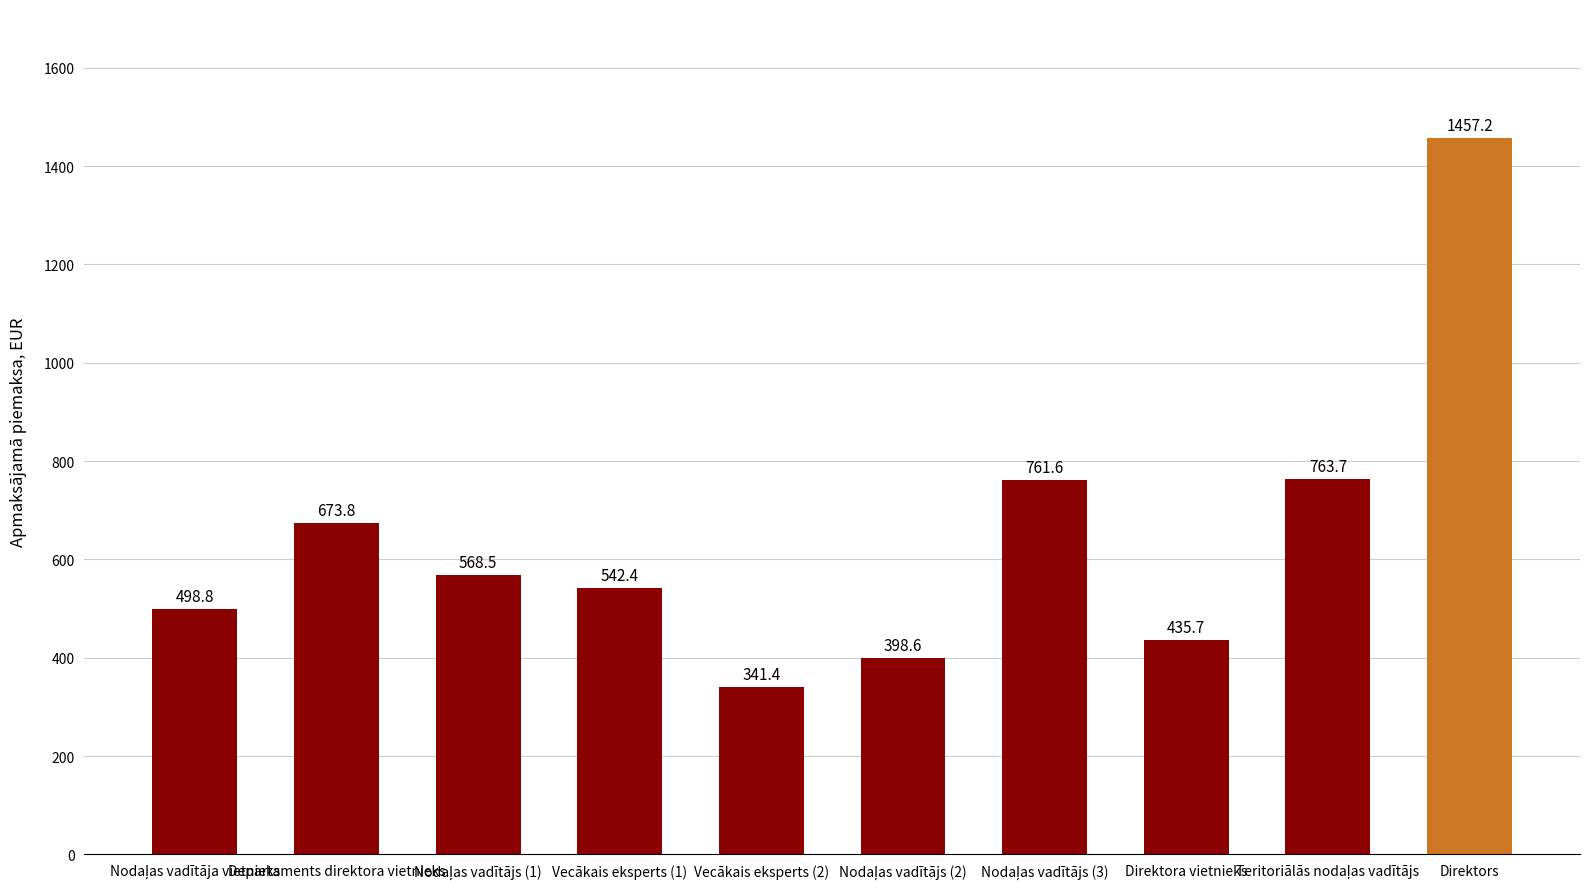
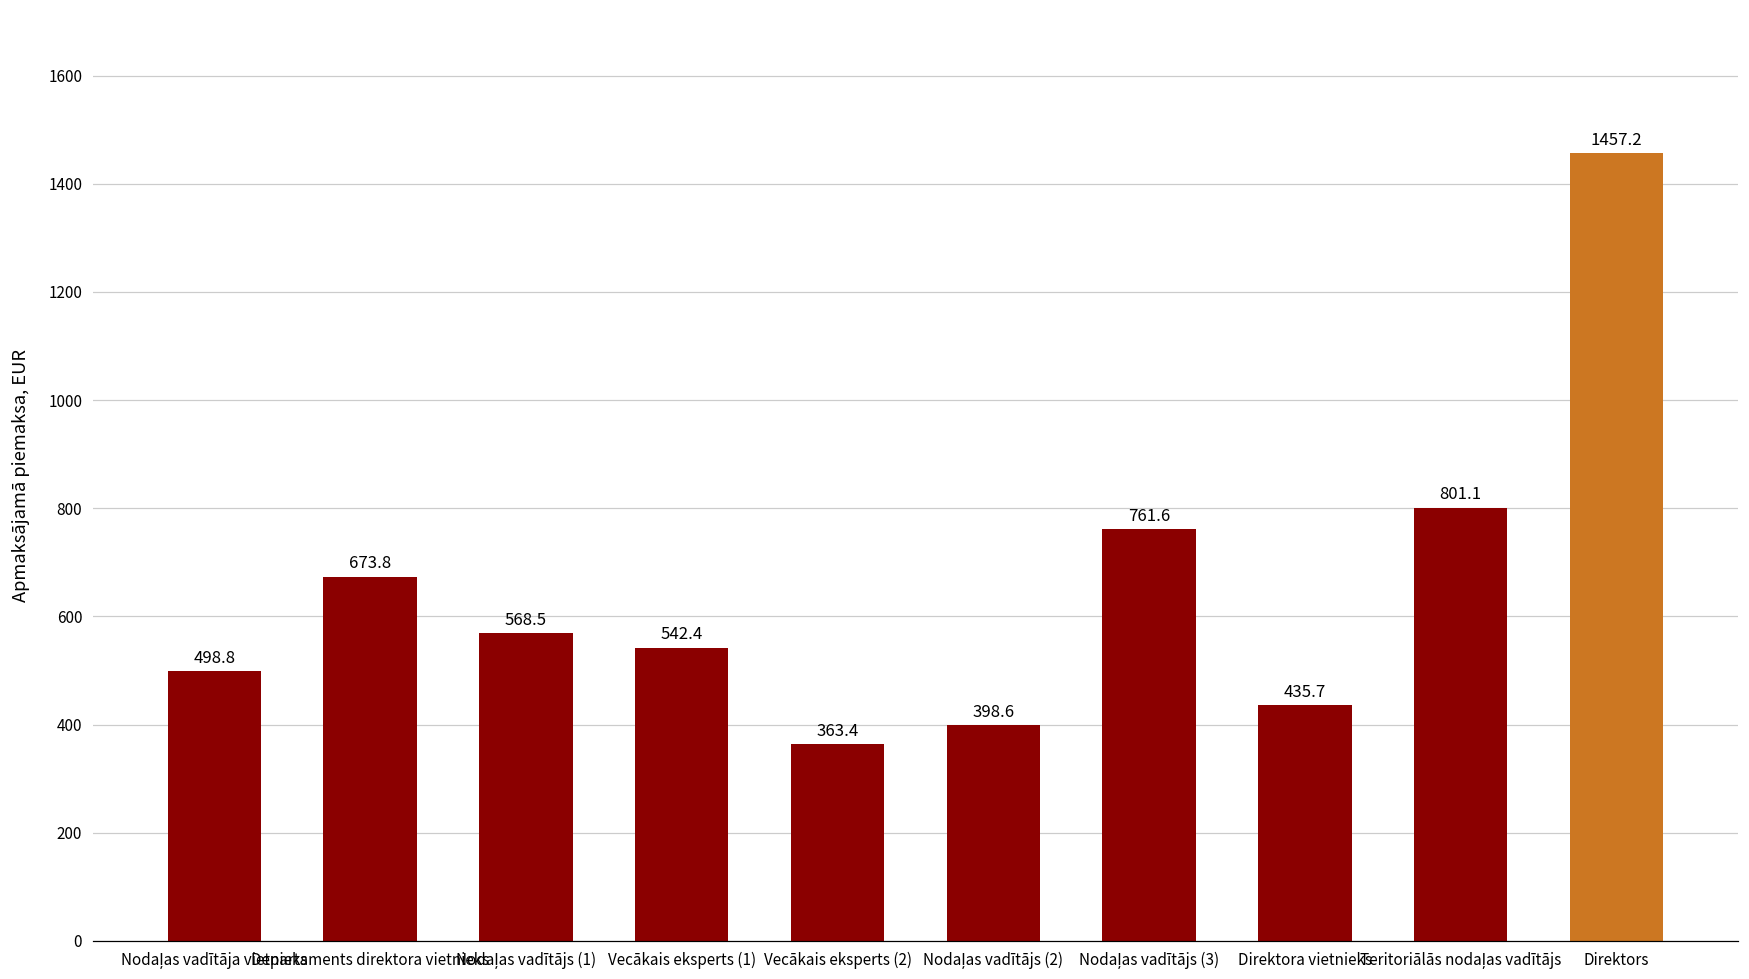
Vecākais eksperts (2): 341.4 -> 363.4
Teritoriālās nodaļas vadītājs: 763.7 -> 801.1
